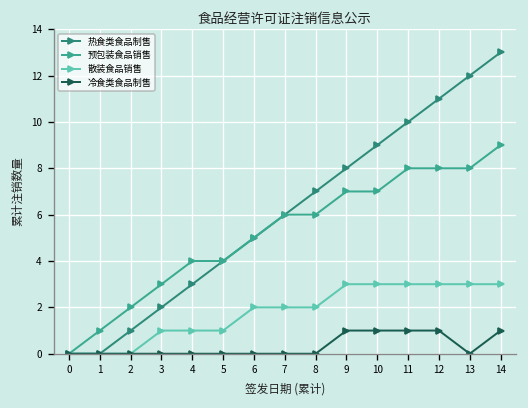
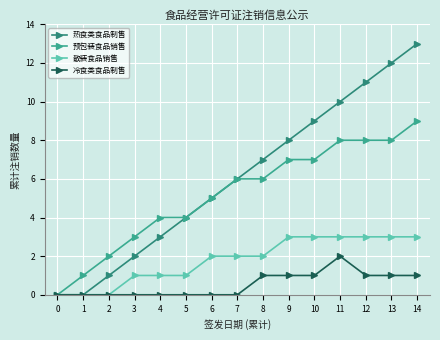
冷食类食品制售, 8: 0 -> 1
冷食类食品制售, 11: 1 -> 2
冷食类食品制售, 13: 0 -> 1
